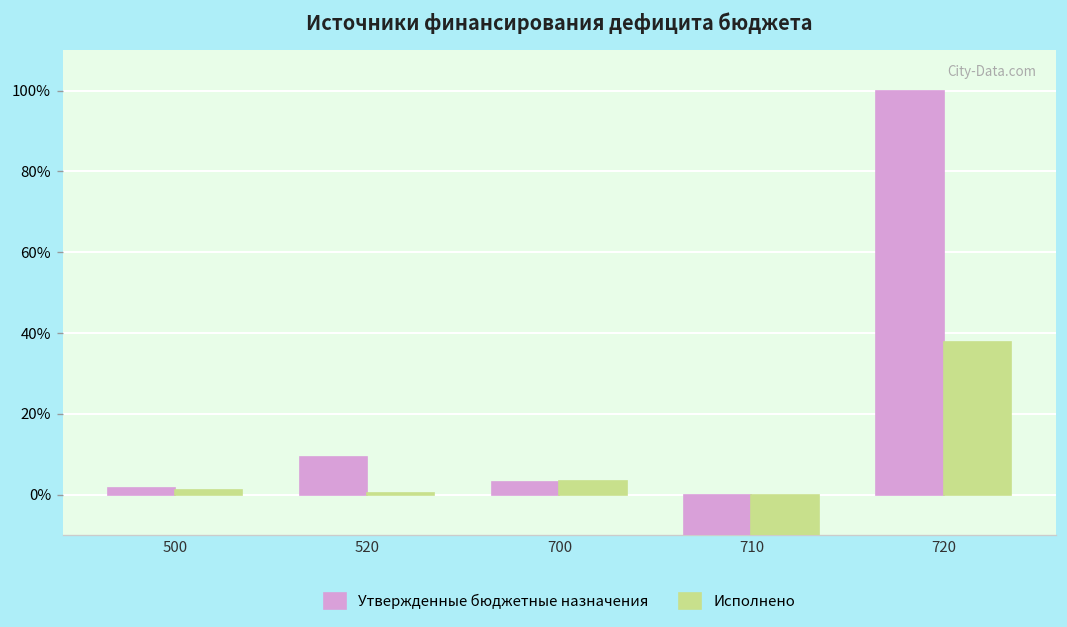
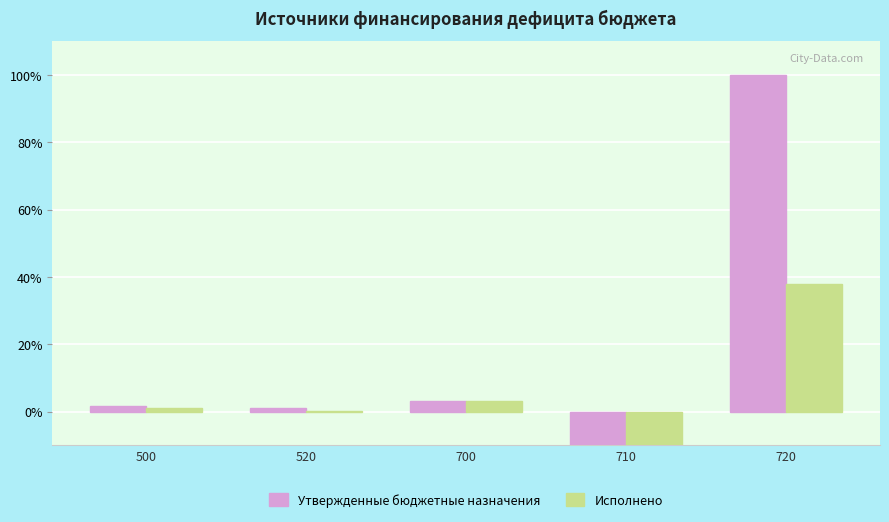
Утвержденные бюджетные назначения, 520: 9% -> 1%
